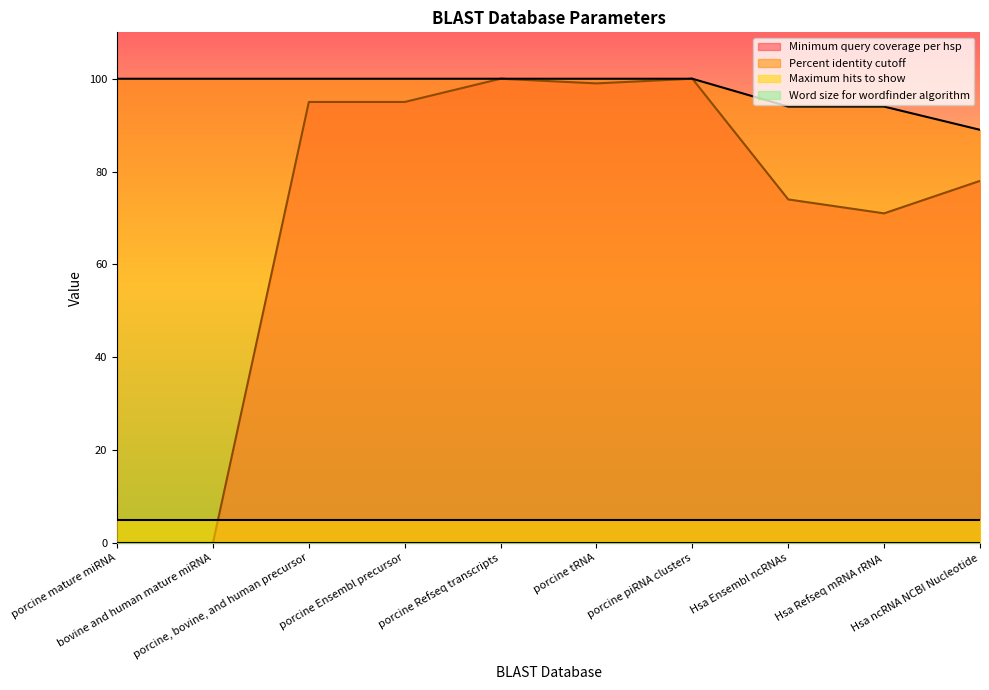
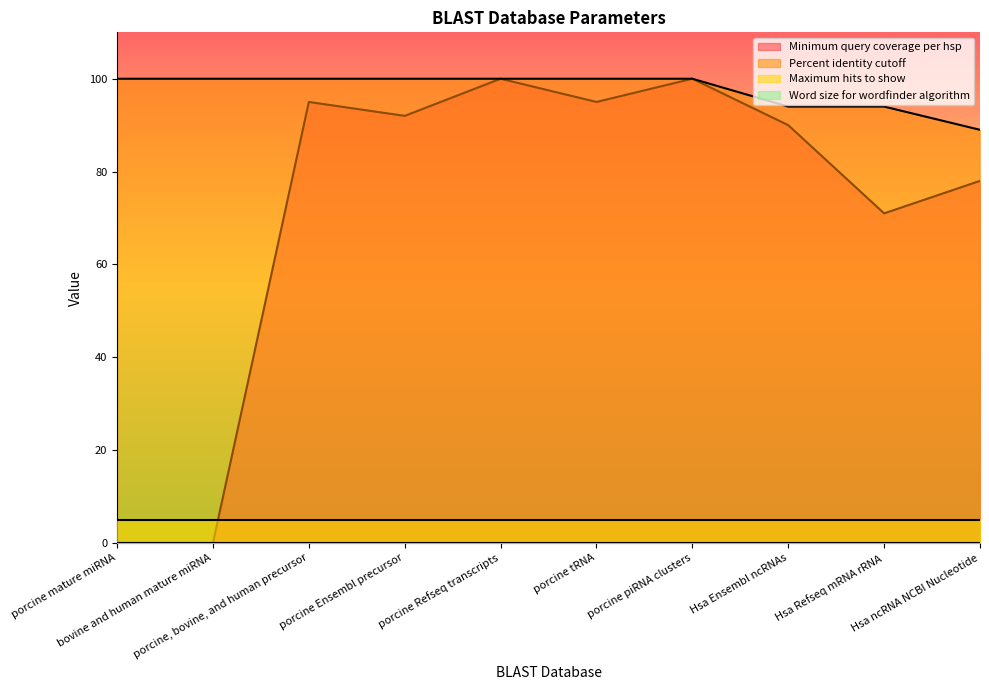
Minimum query coverage per hsp, porcine Ensembl precursor: 95 -> 92
Minimum query coverage per hsp, porcine tRNA: 99 -> 95
Minimum query coverage per hsp, Hsa Ensembl ncRNAs: 74 -> 90
